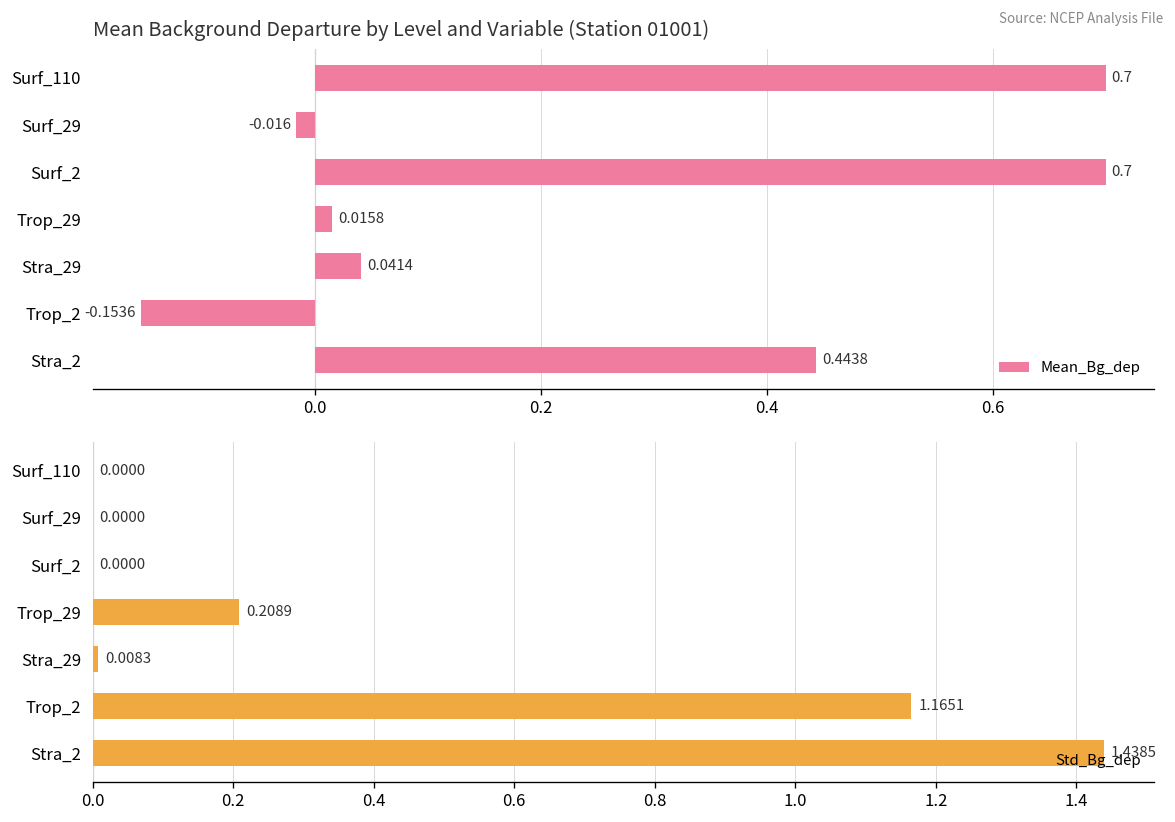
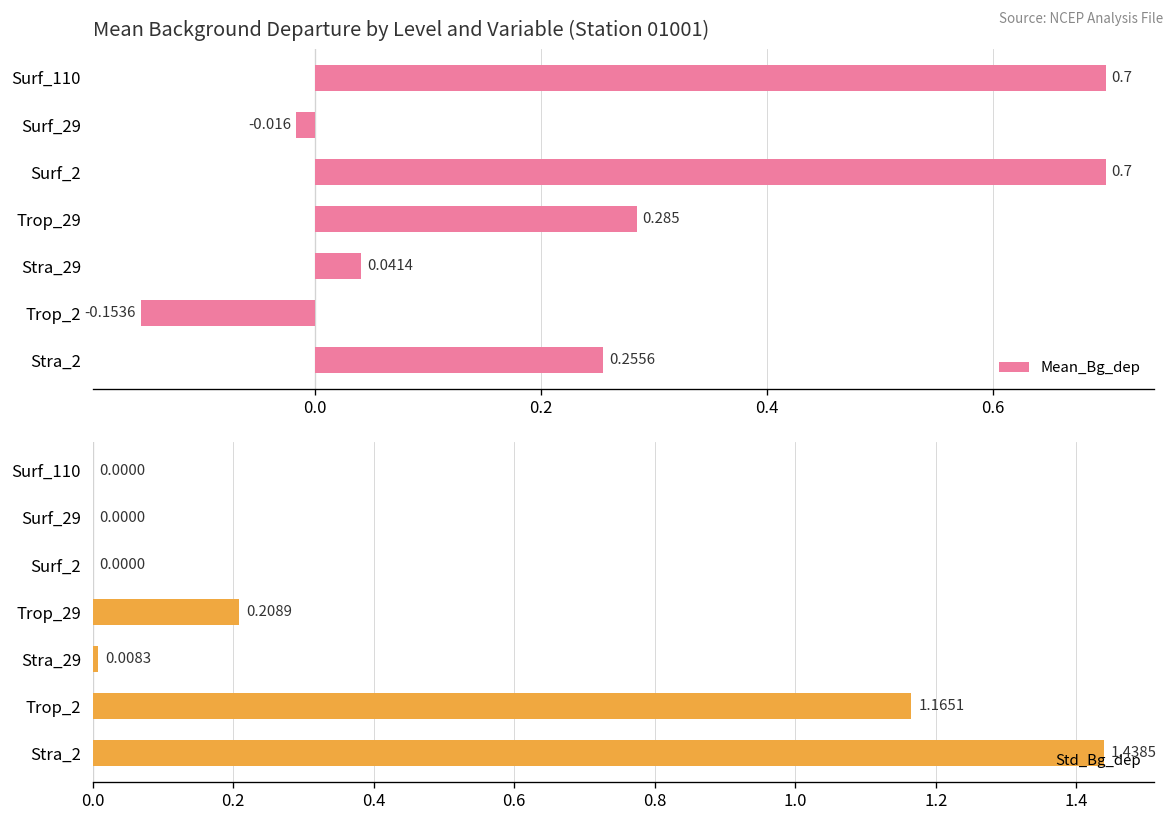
Mean Background Departure by Level and Variable (Station 01001), Trop_29: 0.0158 -> 0.285
Mean Background Departure by Level and Variable (Station 01001), Stra_2: 0.4438 -> 0.2556
